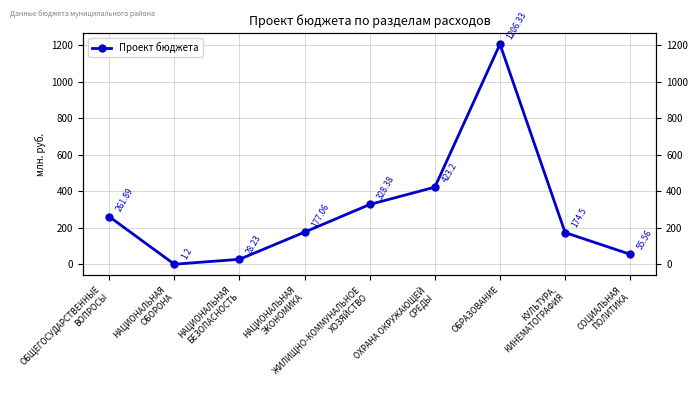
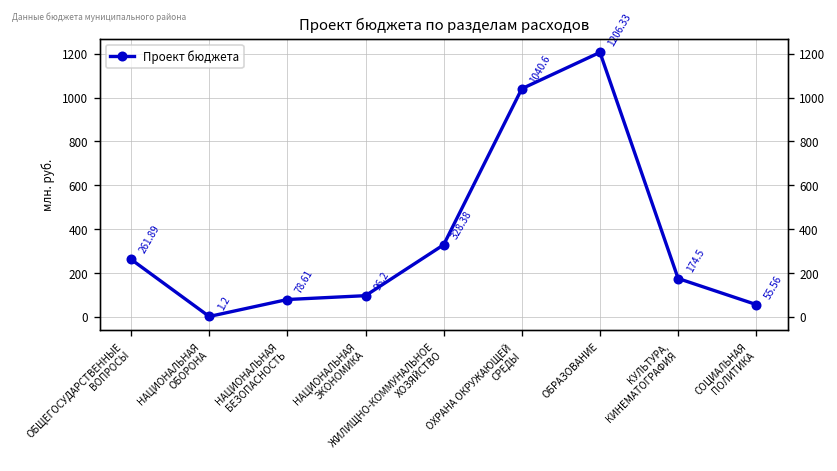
НАЦИОНАЛЬНАЯ БЕЗОПАСНОСТЬ: 28.23 -> 78.61
НАЦИОНАЛЬНАЯ ЭКОНОМИКА: 177.06 -> 96.2
ОХРАНА ОКРУЖАЮЩЕЙ СРЕДЫ: 423.2 -> 1040.6
